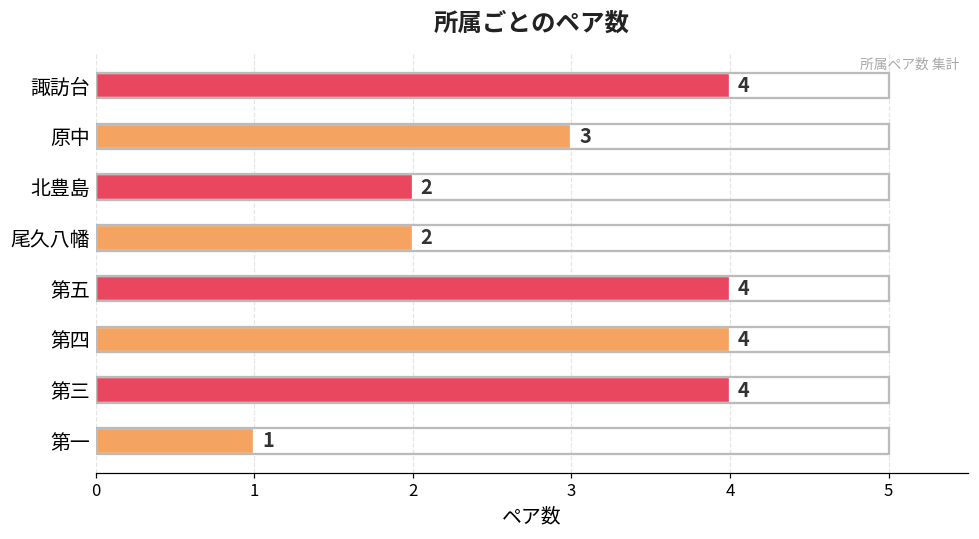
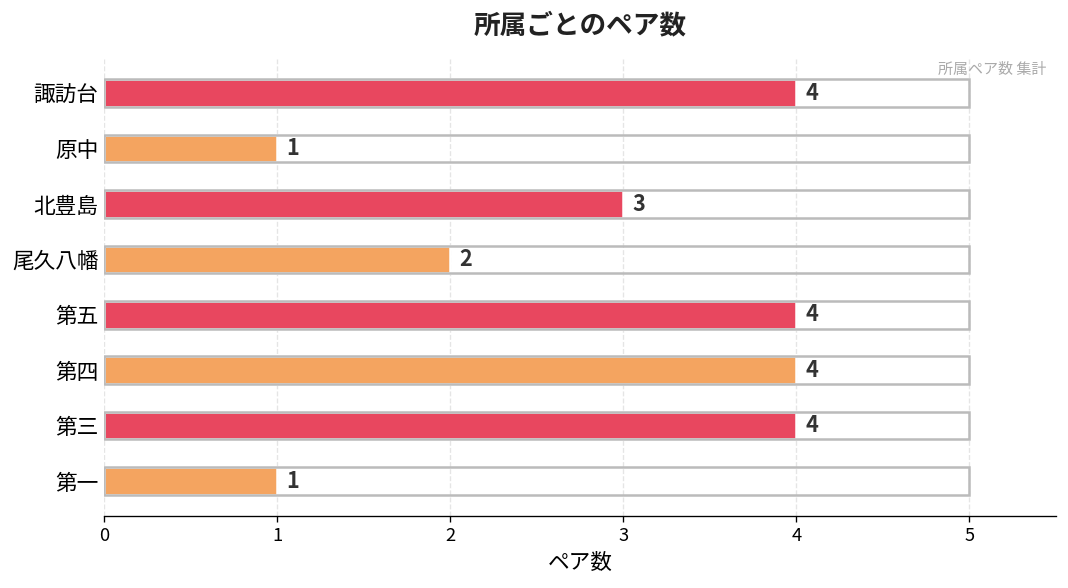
原中: 3 -> 1
北豊島: 2 -> 3
